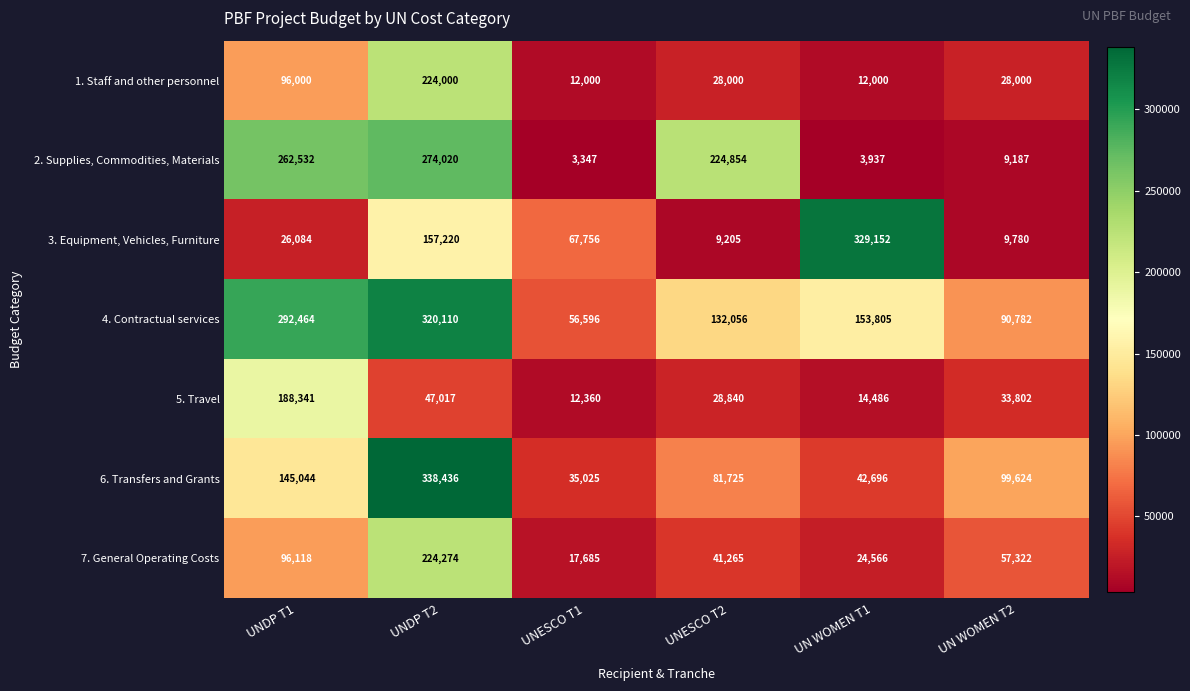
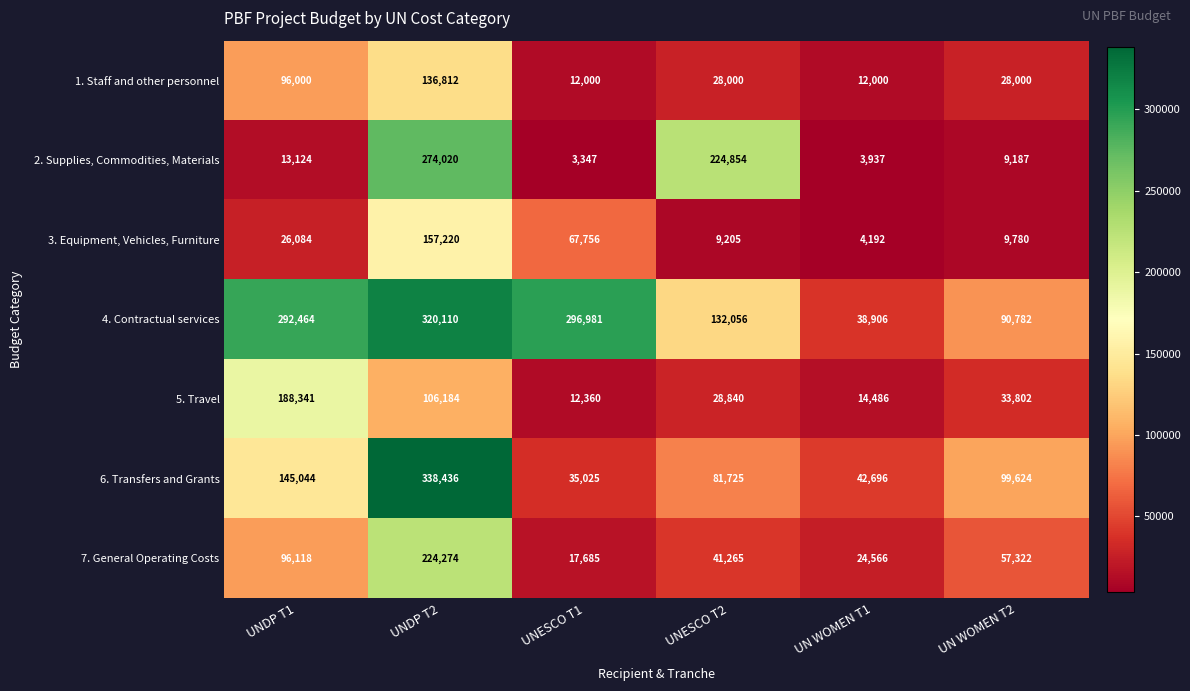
1. Staff and other personnel, UNDP T2: 224,000 -> 136,812
2. Supplies, Commodities, Materials, UNDP T1: 262,532 -> 13,124
3. Equipment, Vehicles, Furniture, UN WOMEN T1: 329,152 -> 4,192
4. Contractual services, UNESCO T1: 56,596 -> 296,981
4. Contractual services, UN WOMEN T1: 153,805 -> 38,906
5. Travel, UNDP T2: 47,017 -> 106,184
